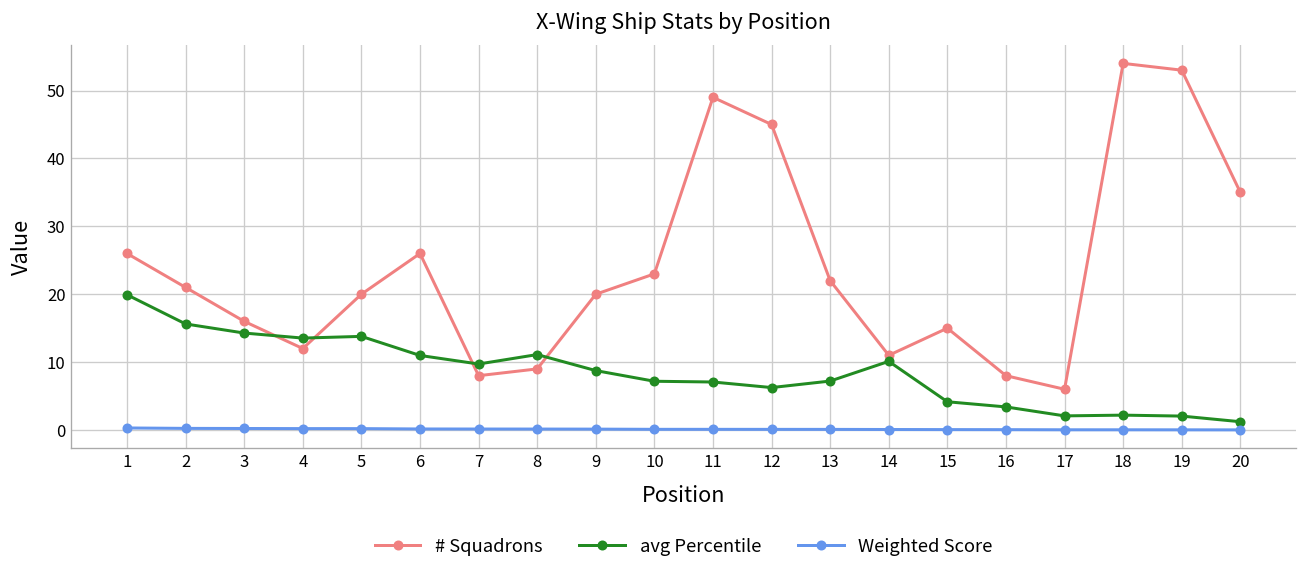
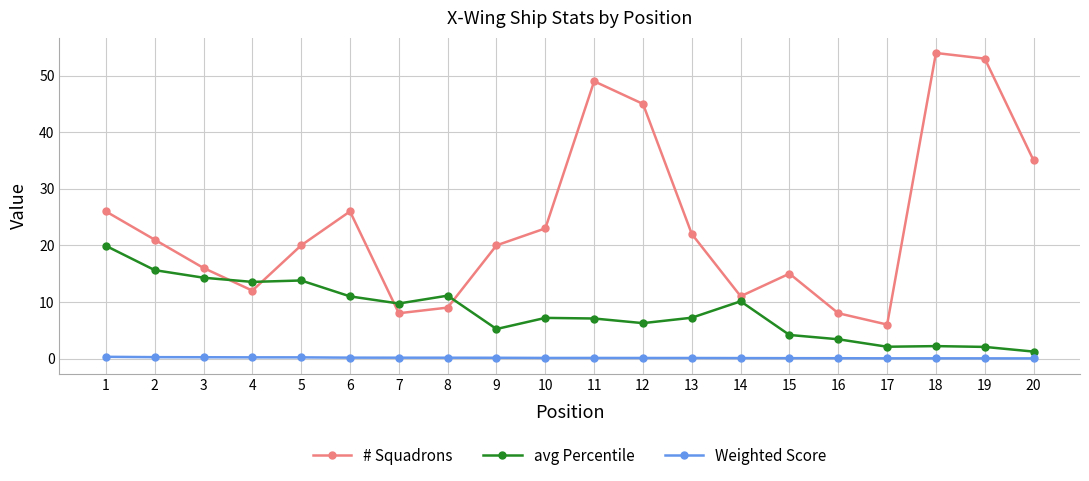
avg Percentile, 9: 9 -> 5
